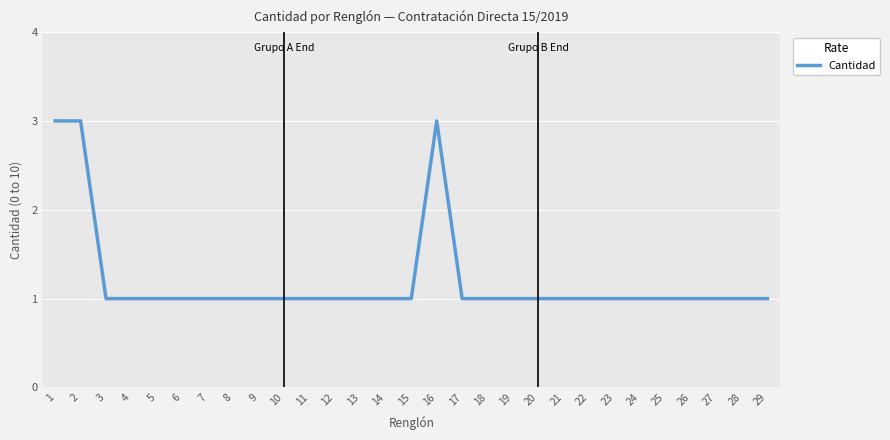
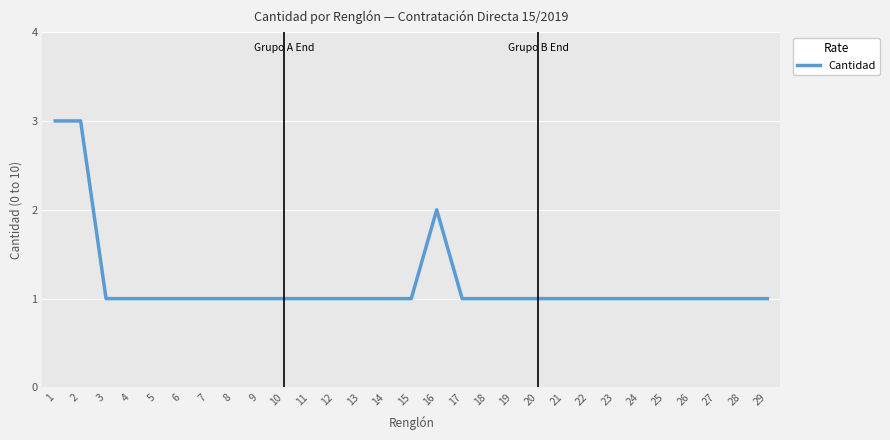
16: 3 -> 2
